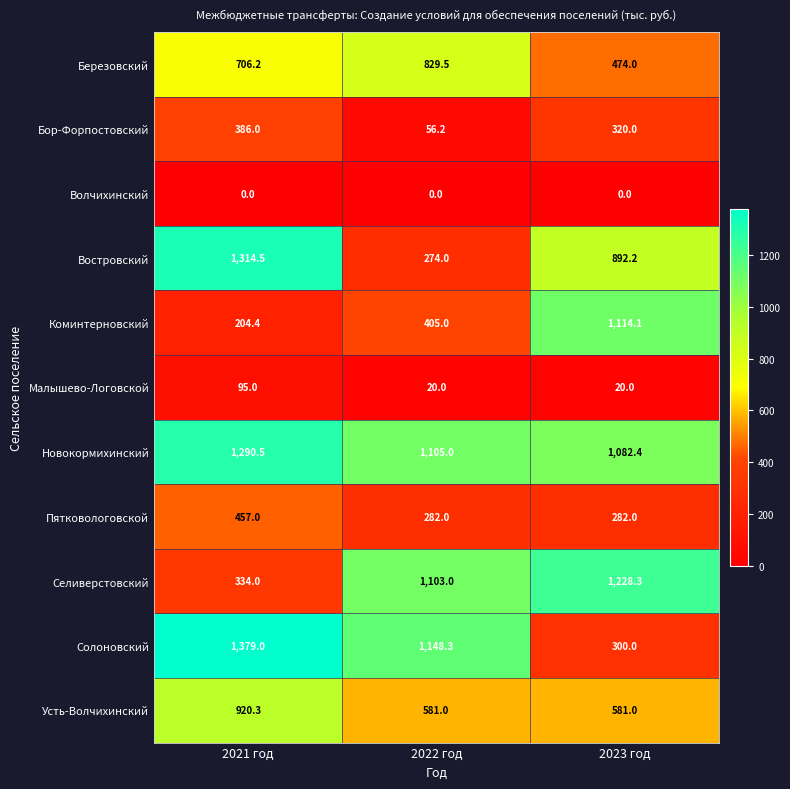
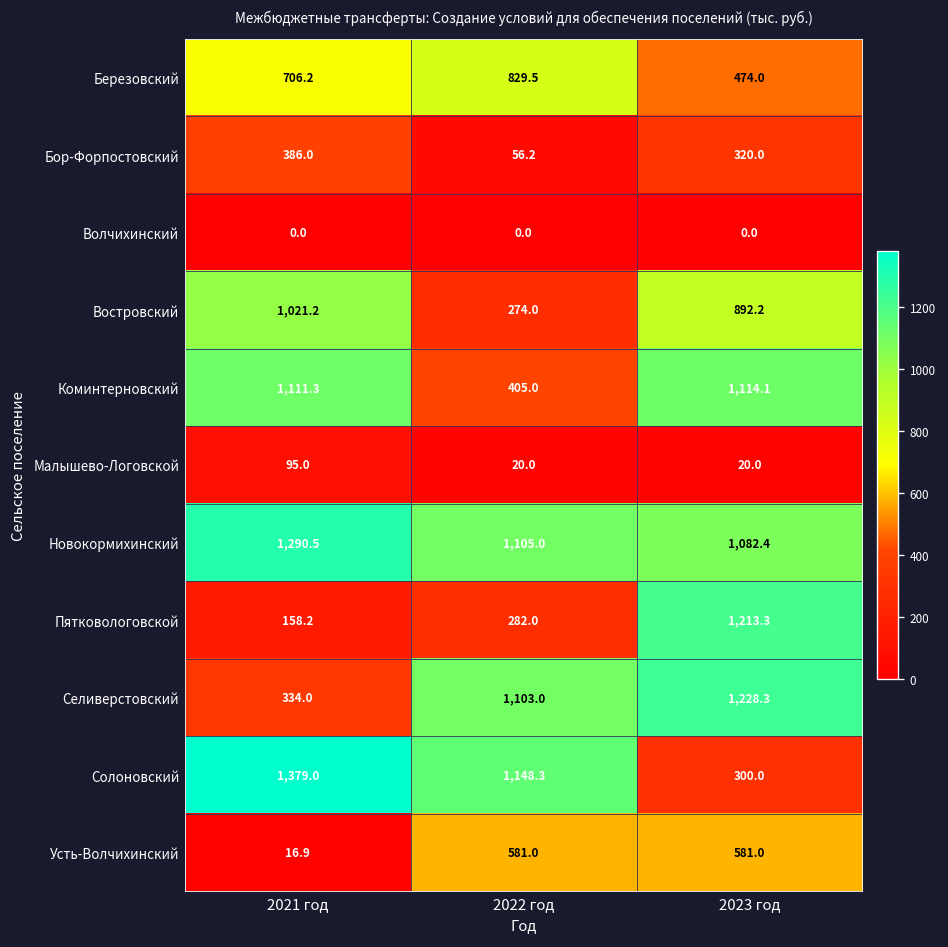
Востровский, 2021 год: 1,314.5 -> 1,021.2
Коминтерновский, 2021 год: 204.4 -> 1,111.3
Пятковологовской, 2021 год: 457.0 -> 158.2
Пятковологовской, 2023 год: 282.0 -> 1,213.3
Усть-Волчихинский, 2021 год: 920.3 -> 16.9
